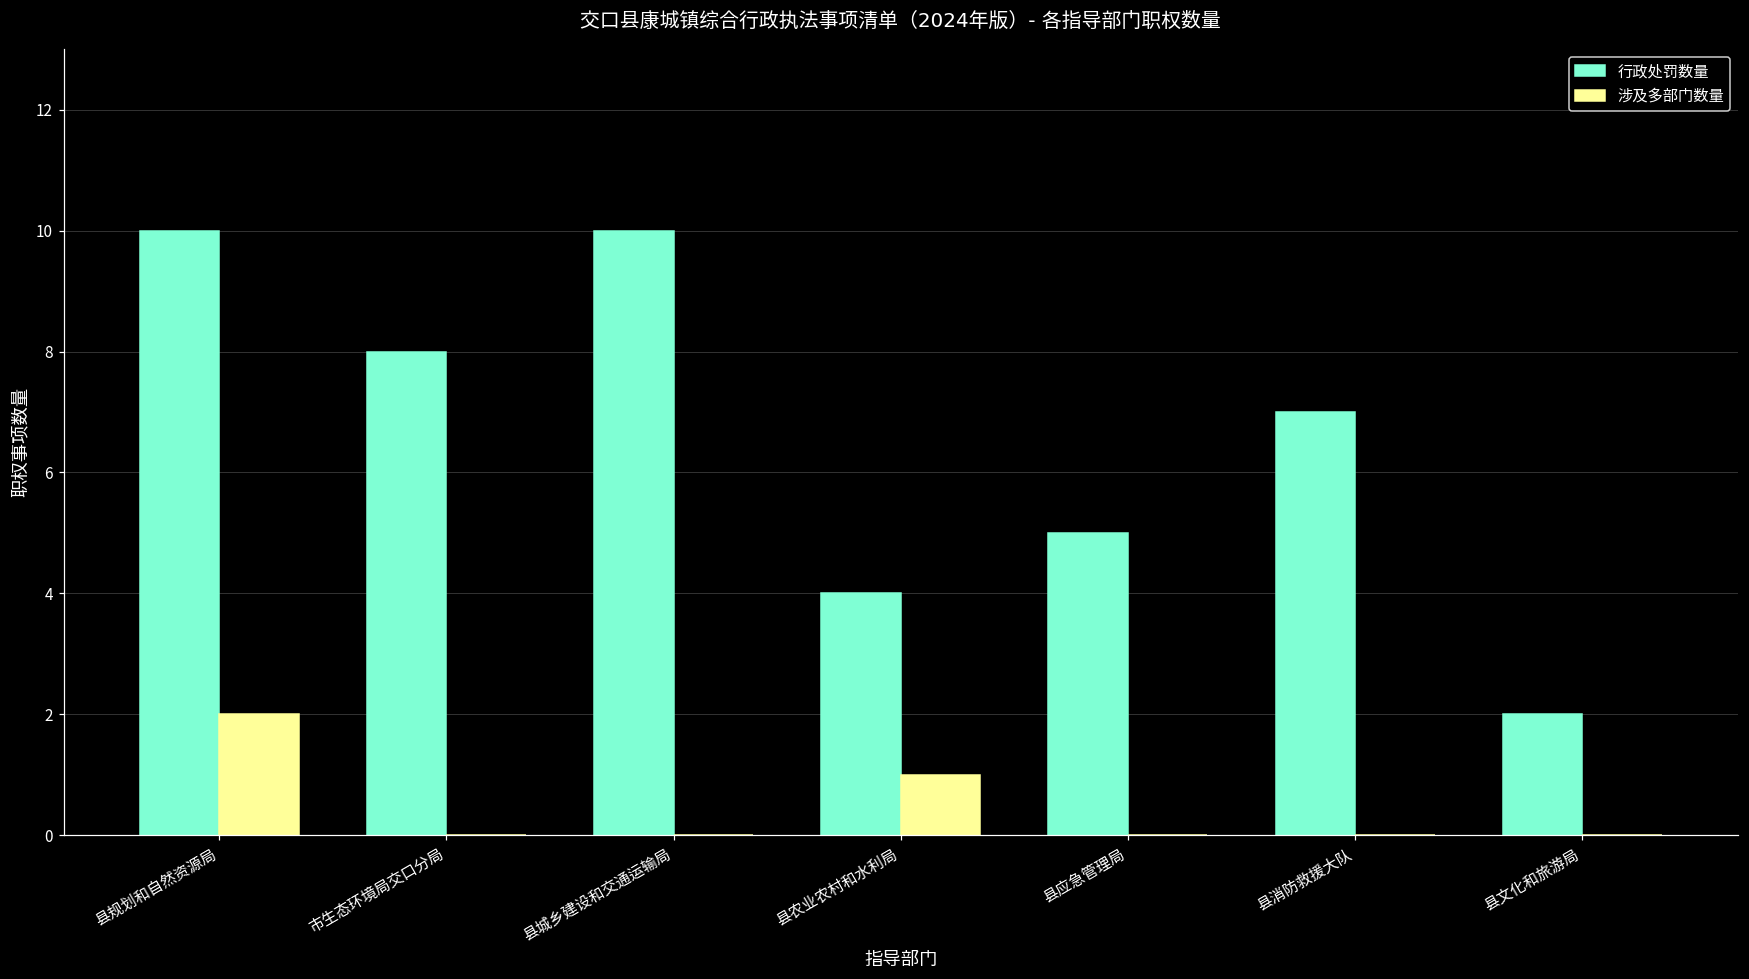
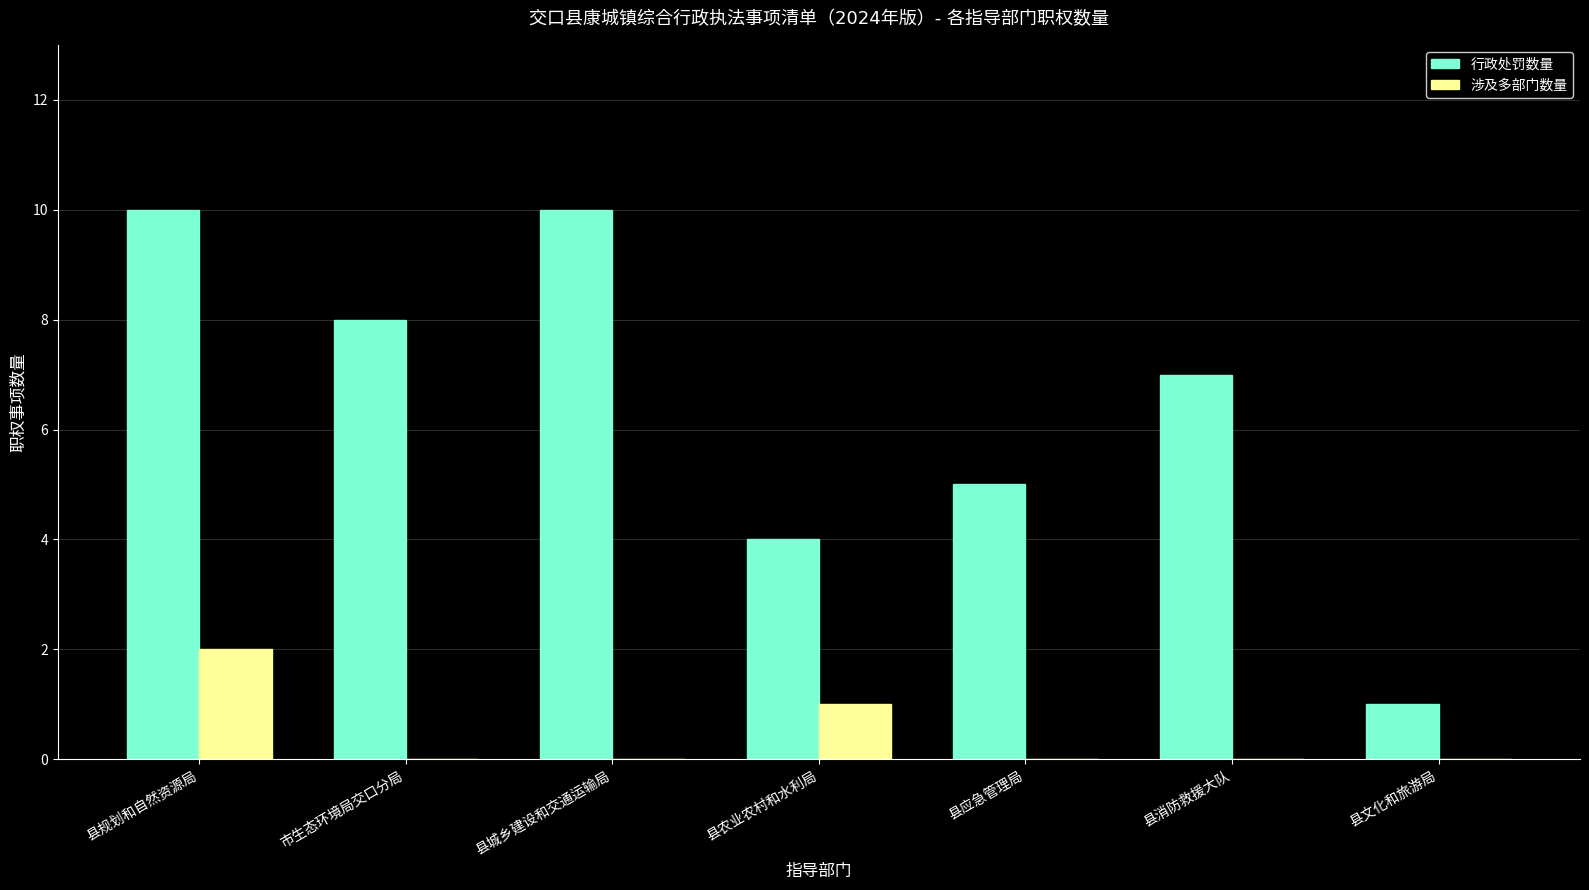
行政处罚数量, 县文化和旅游局: 2 -> 1
